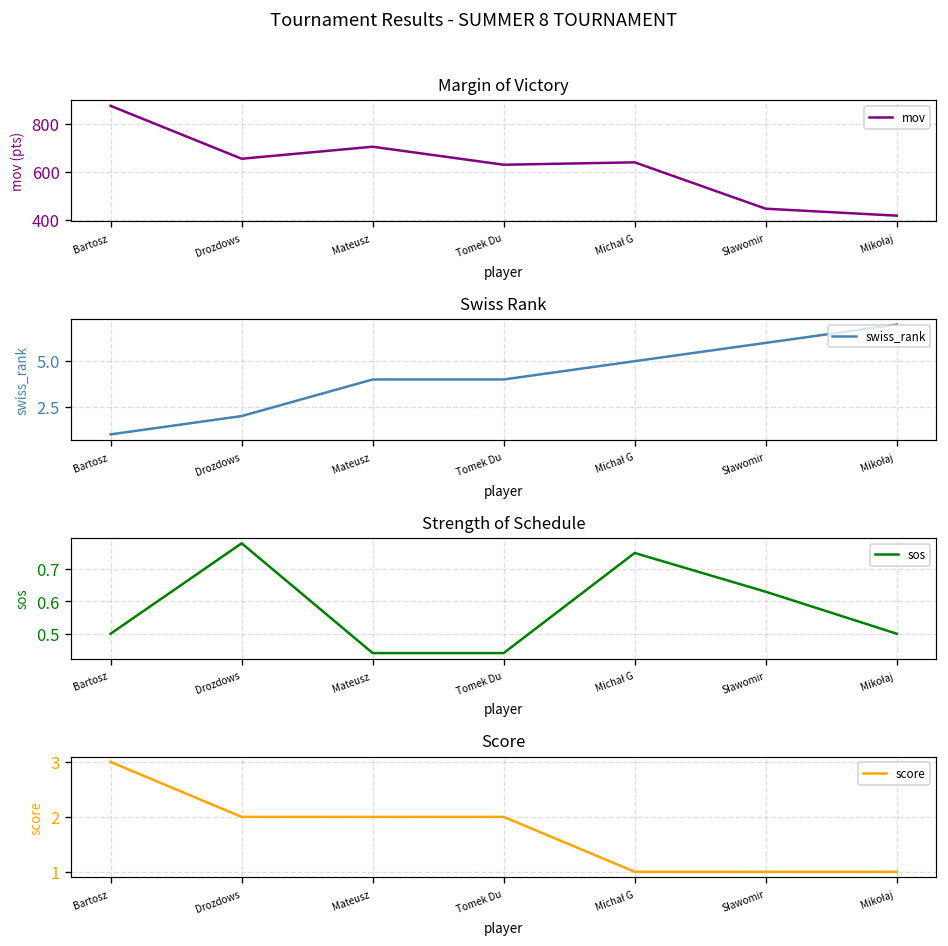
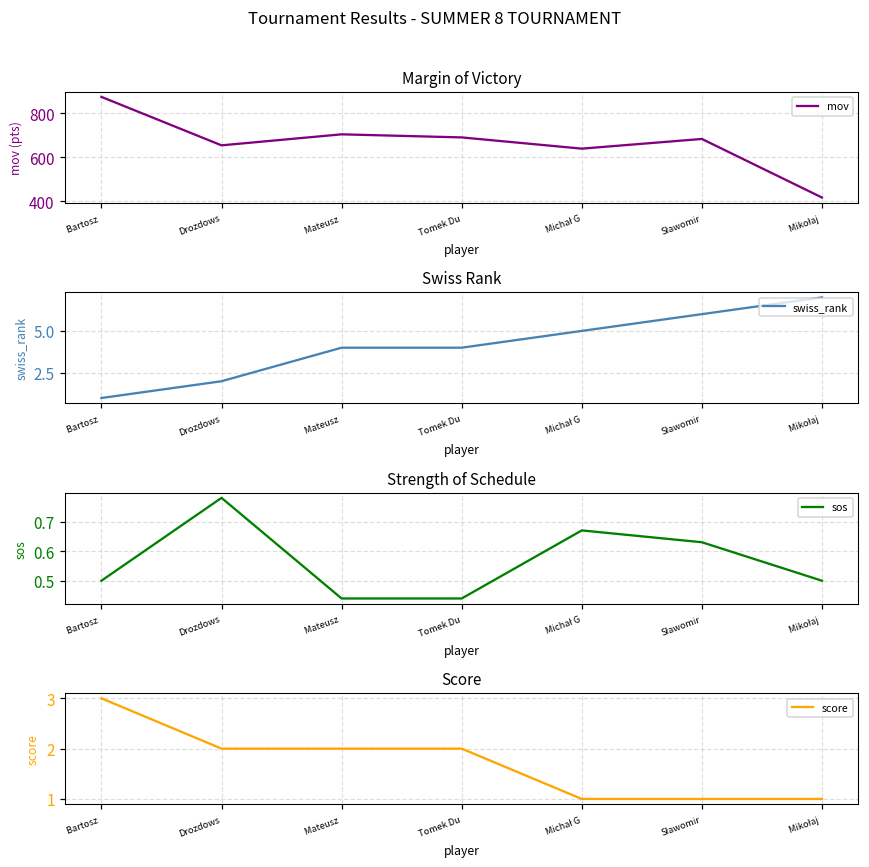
Margin of Victory, Tomek Du: 630 -> 690
Margin of Victory, Sławomir: 450 -> 680
Strength of Schedule, Michał G: 0.75 -> 0.67
